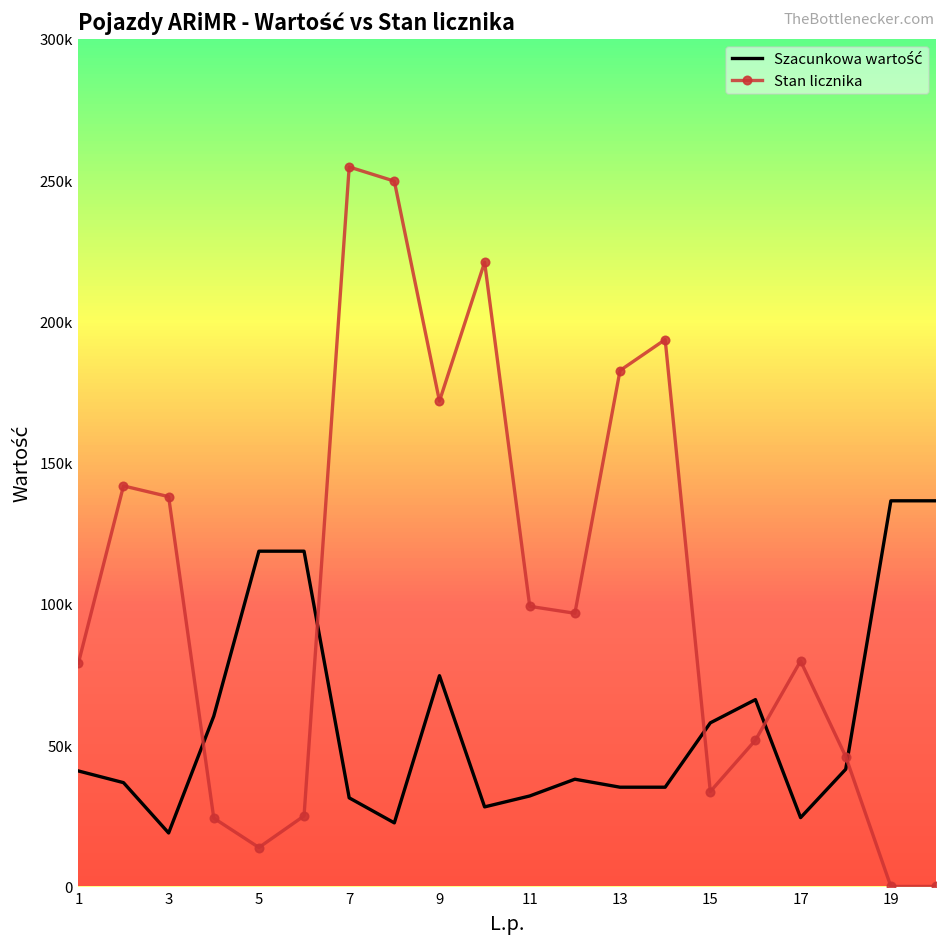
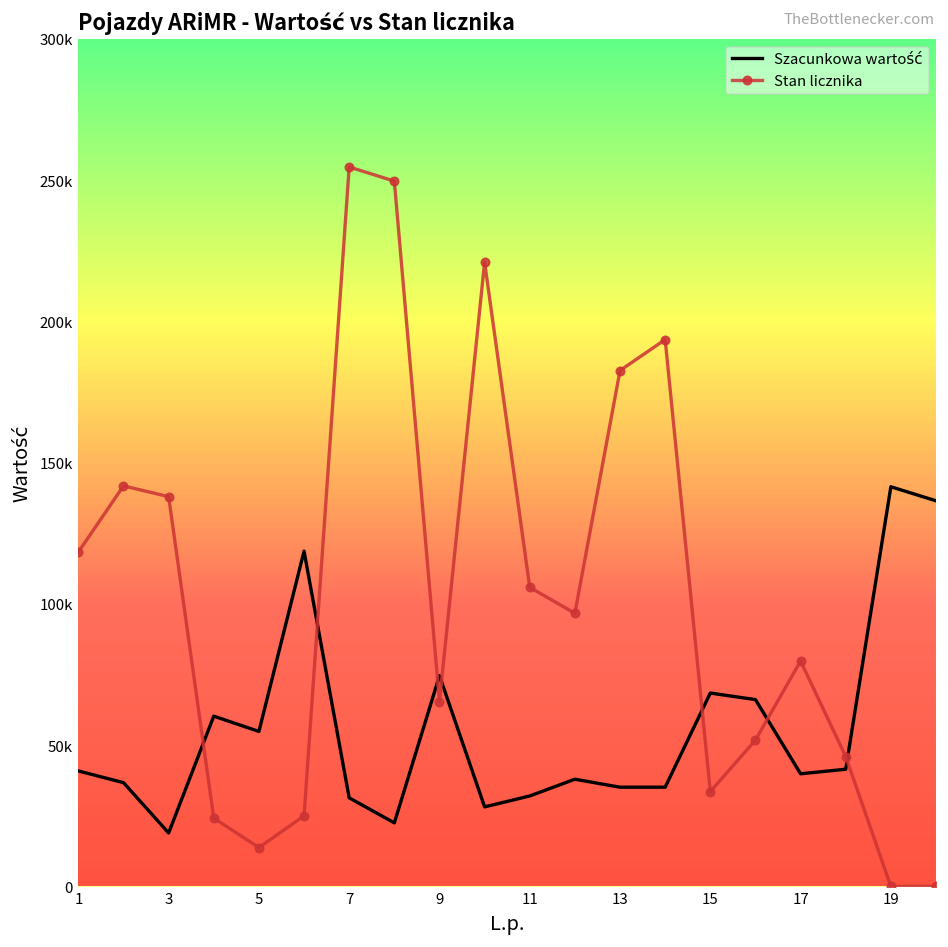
Stan licznika, 1: 79000 -> 118000
Szacunkowa wartość, 5: 119000 -> 55000
Stan licznika, 9: 172000 -> 65000
Stan licznika, 11: 99000 -> 106000
Szacunkowa wartość, 15: 58000 -> 68000
Szacunkowa wartość, 17: 24000 -> 40000
Szacunkowa wartość, 19: 137000 -> 142000
